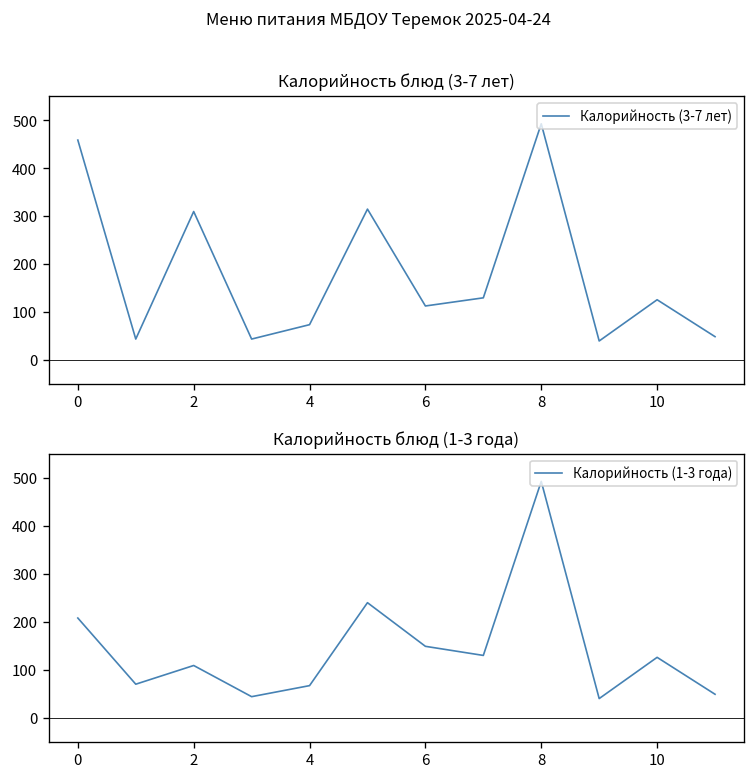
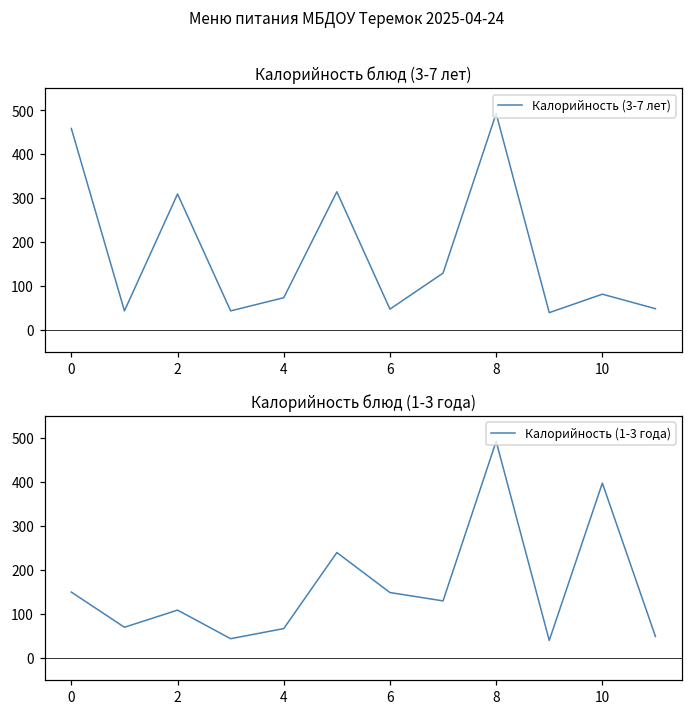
Калорийность блюд (3-7 лет), 6: 110 -> 50
Калорийность блюд (3-7 лет), 10: 130 -> 80
Калорийность блюд (1-3 года), 0: 210 -> 150
Калорийность блюд (1-3 года), 10: 130 -> 400
